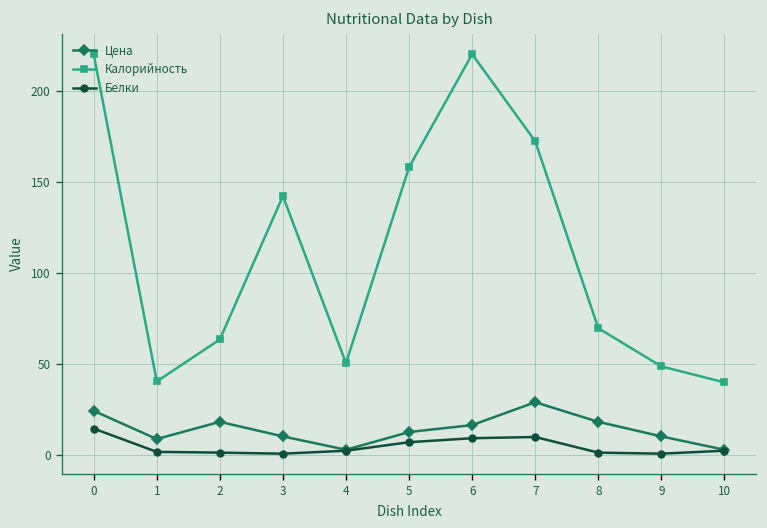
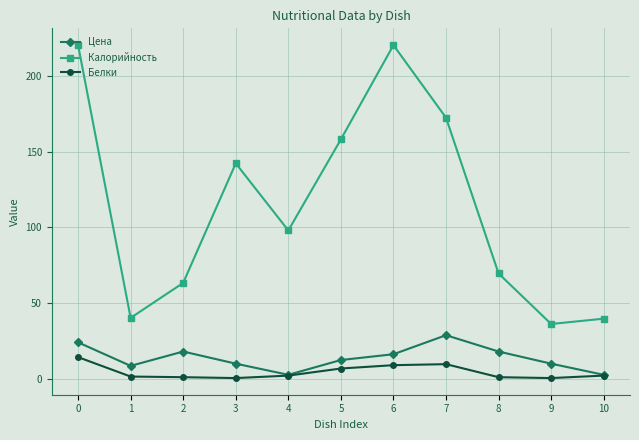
Калорийность, 4: 50 -> 98
Калорийность, 9: 48 -> 36
